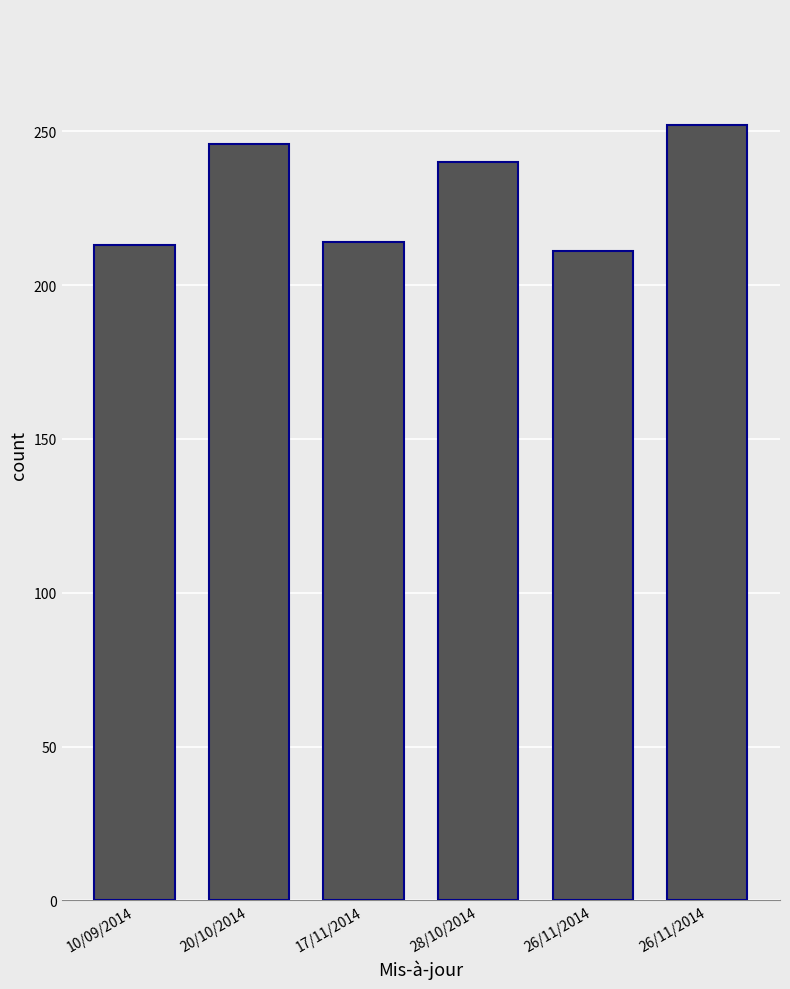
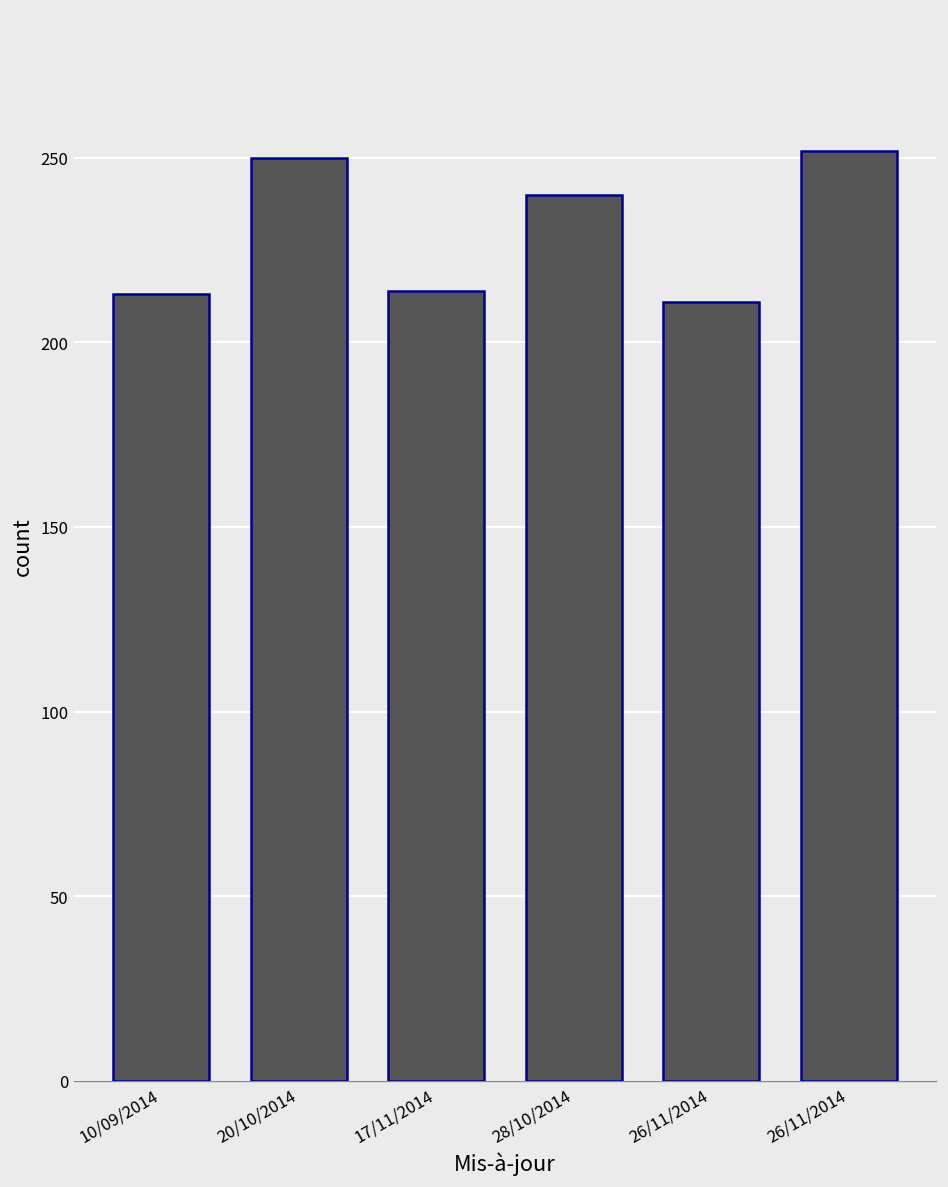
20/10/2014: 246 -> 250
